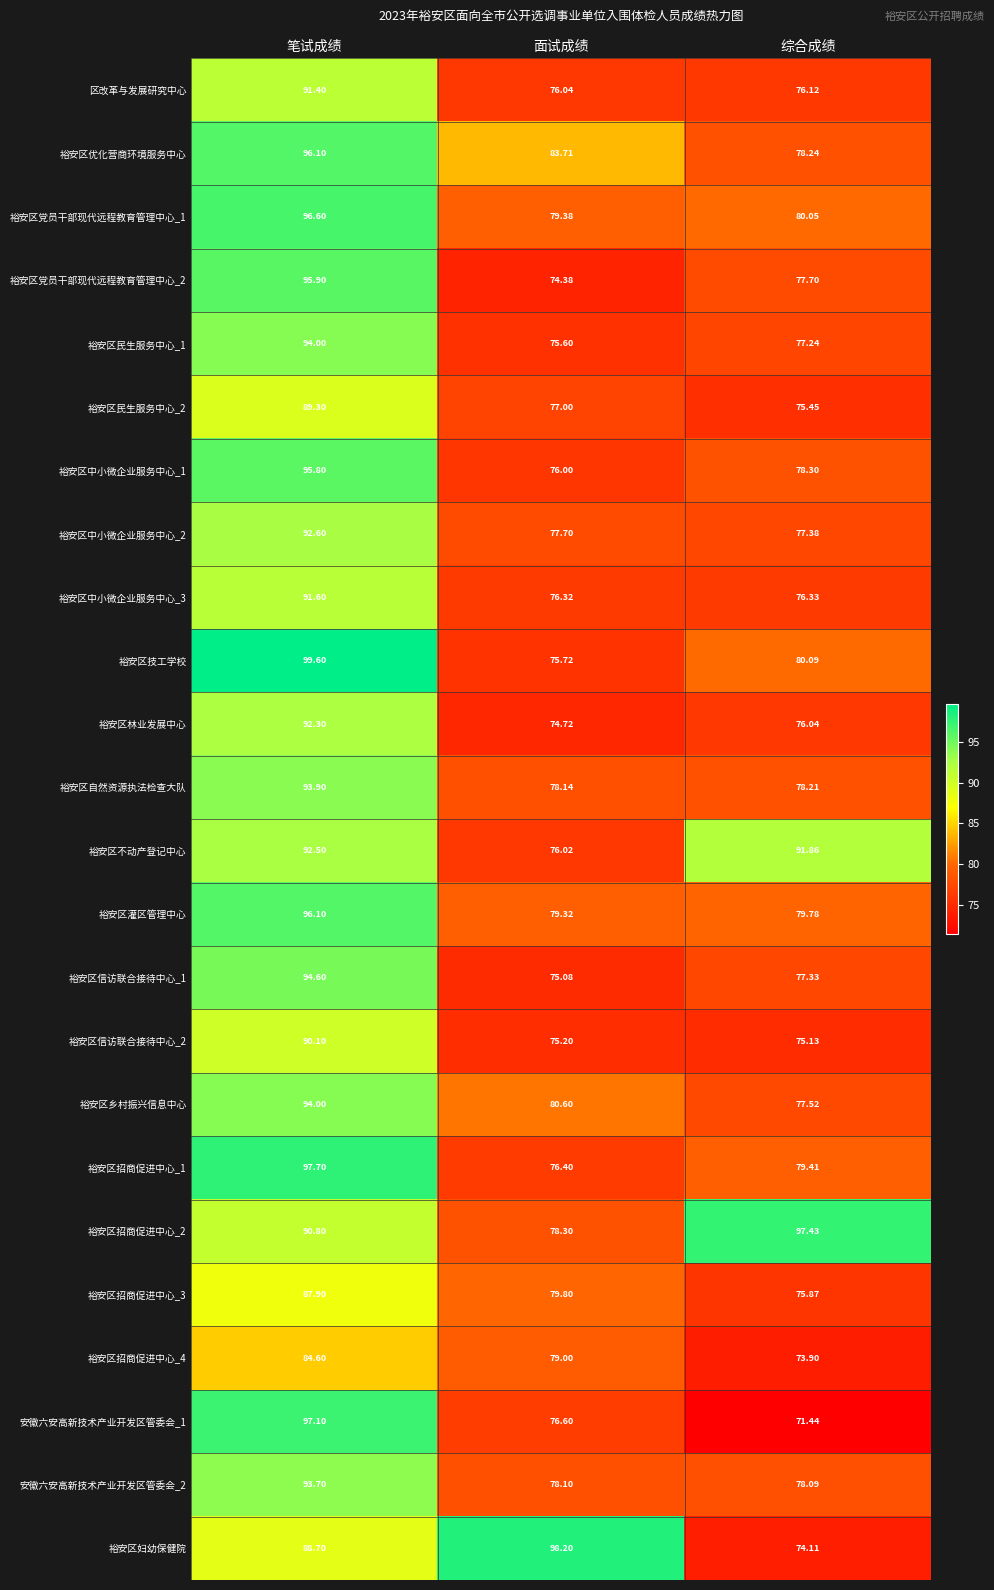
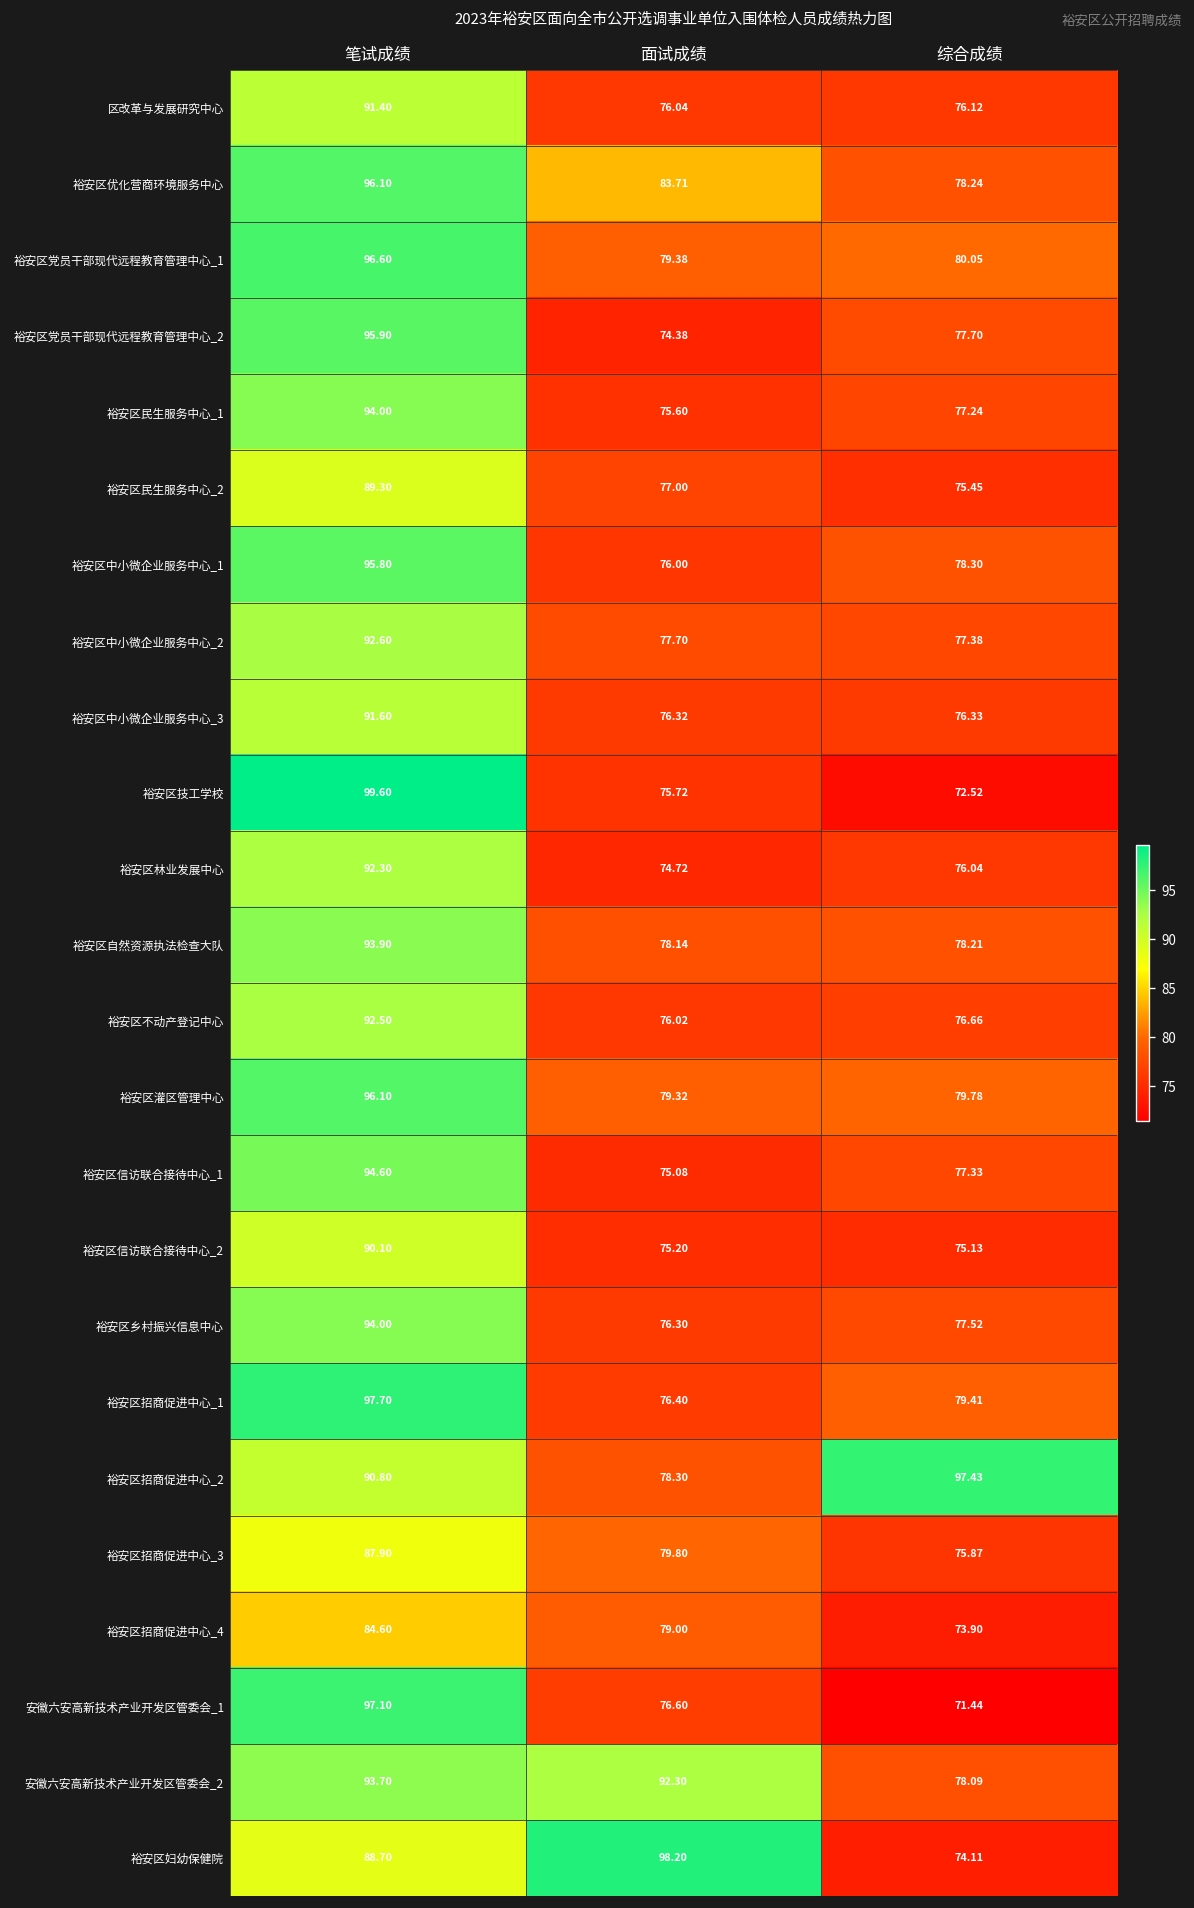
裕安区技工学校, 综合成绩: 80.09 -> 72.52
裕安区不动产登记中心, 综合成绩: 91.86 -> 76.66
裕安区乡村振兴信息中心, 面试成绩: 80.60 -> 76.30
安徽六安高新技术产业开发区管委会_2, 面试成绩: 78.10 -> 92.30
